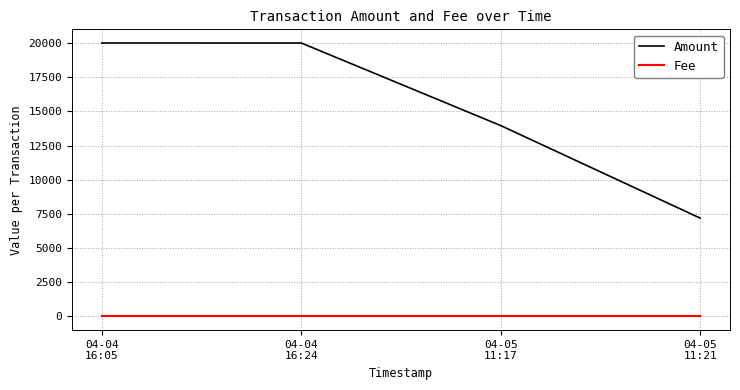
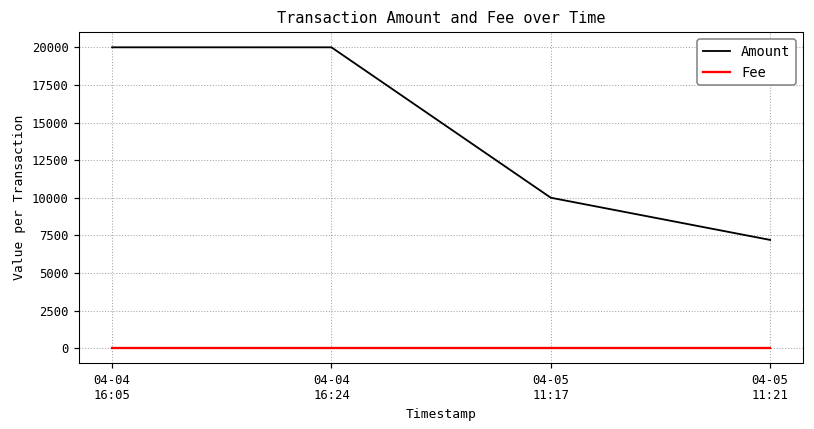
Amount, 04-05 11:17: 14000 -> 10000
